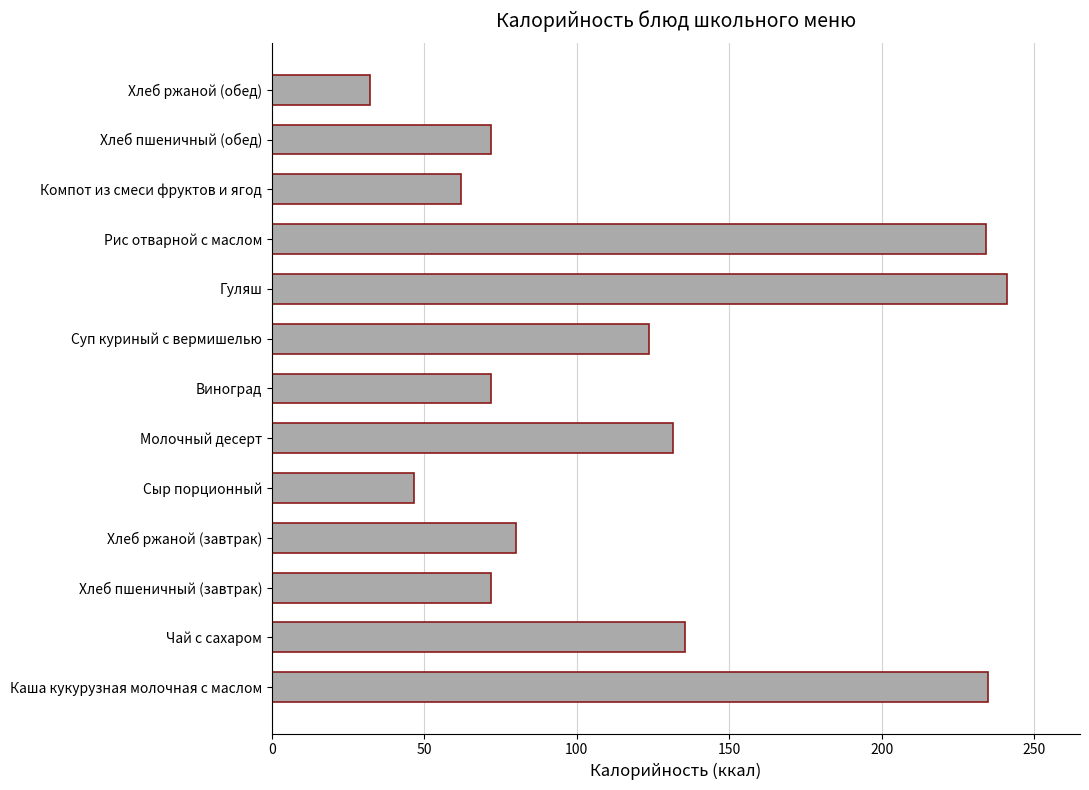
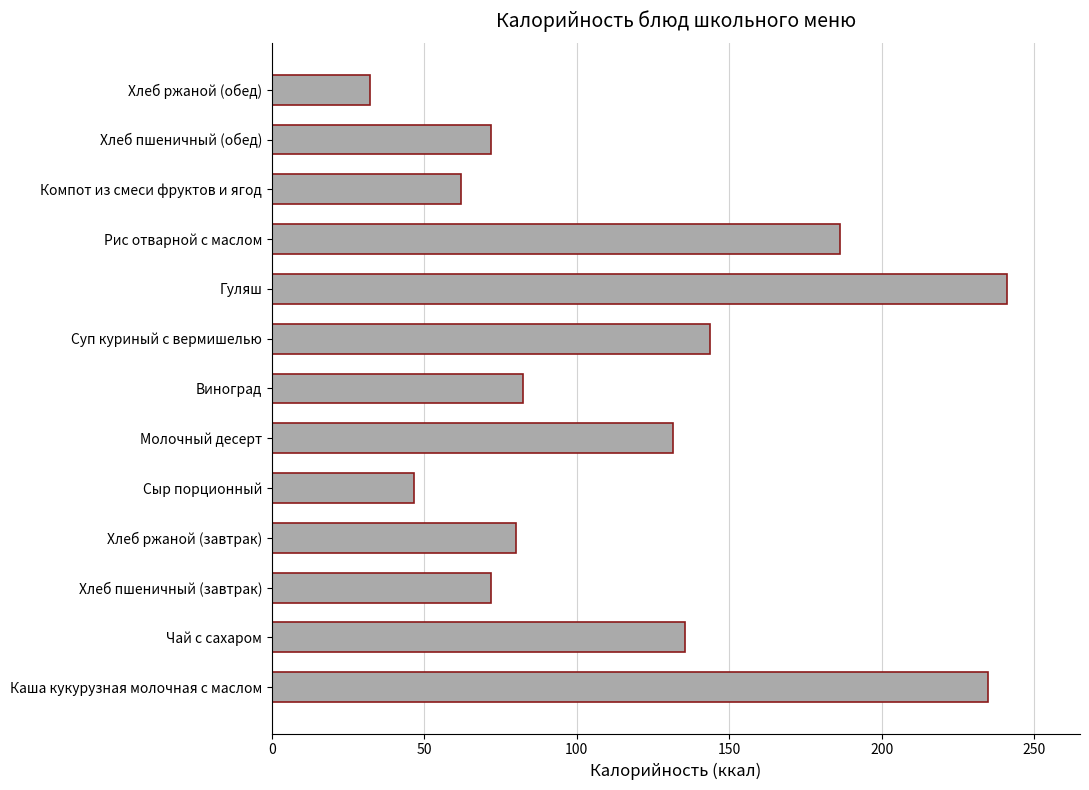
Рис отварной с маслом: 234 -> 186
Суп куриный с вермишелью: 124 -> 144
Виноград: 72 -> 83
